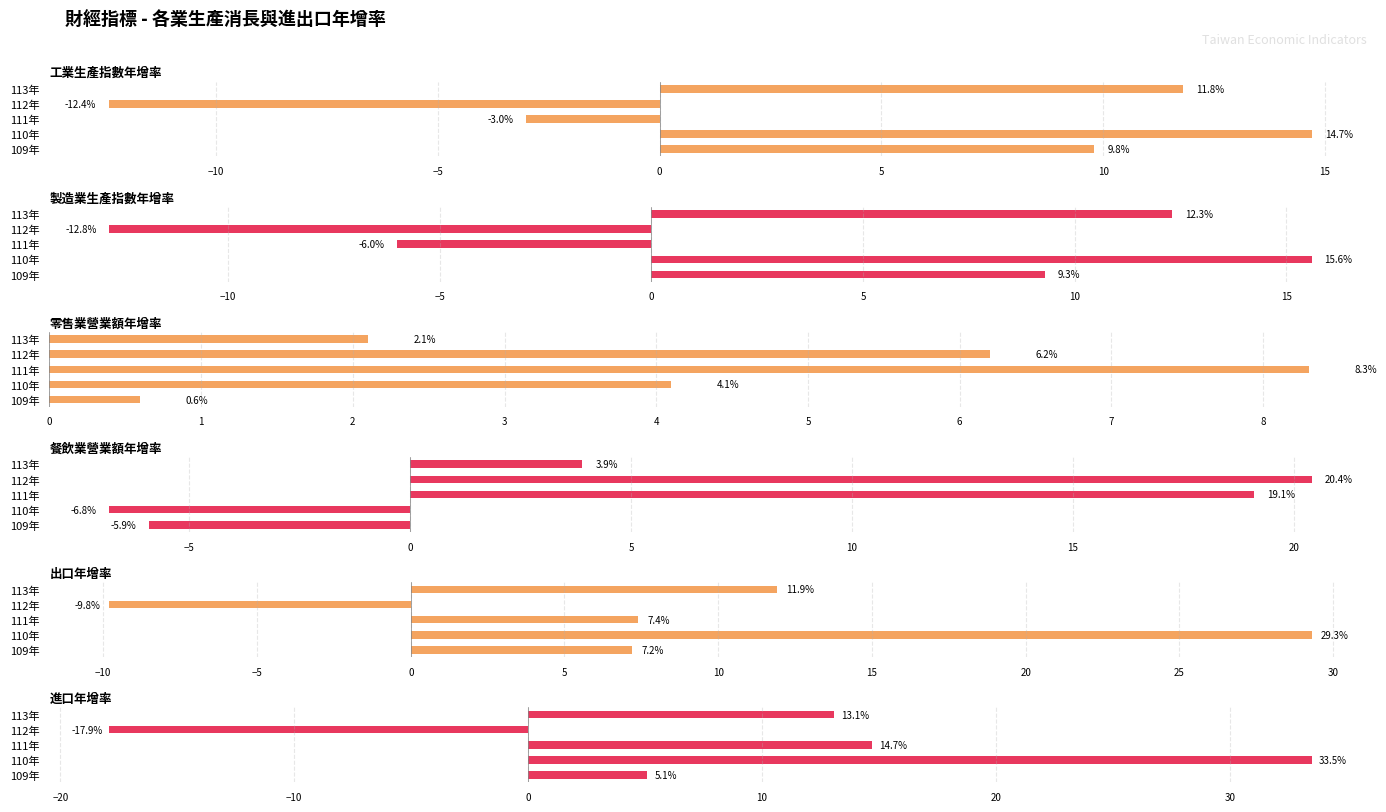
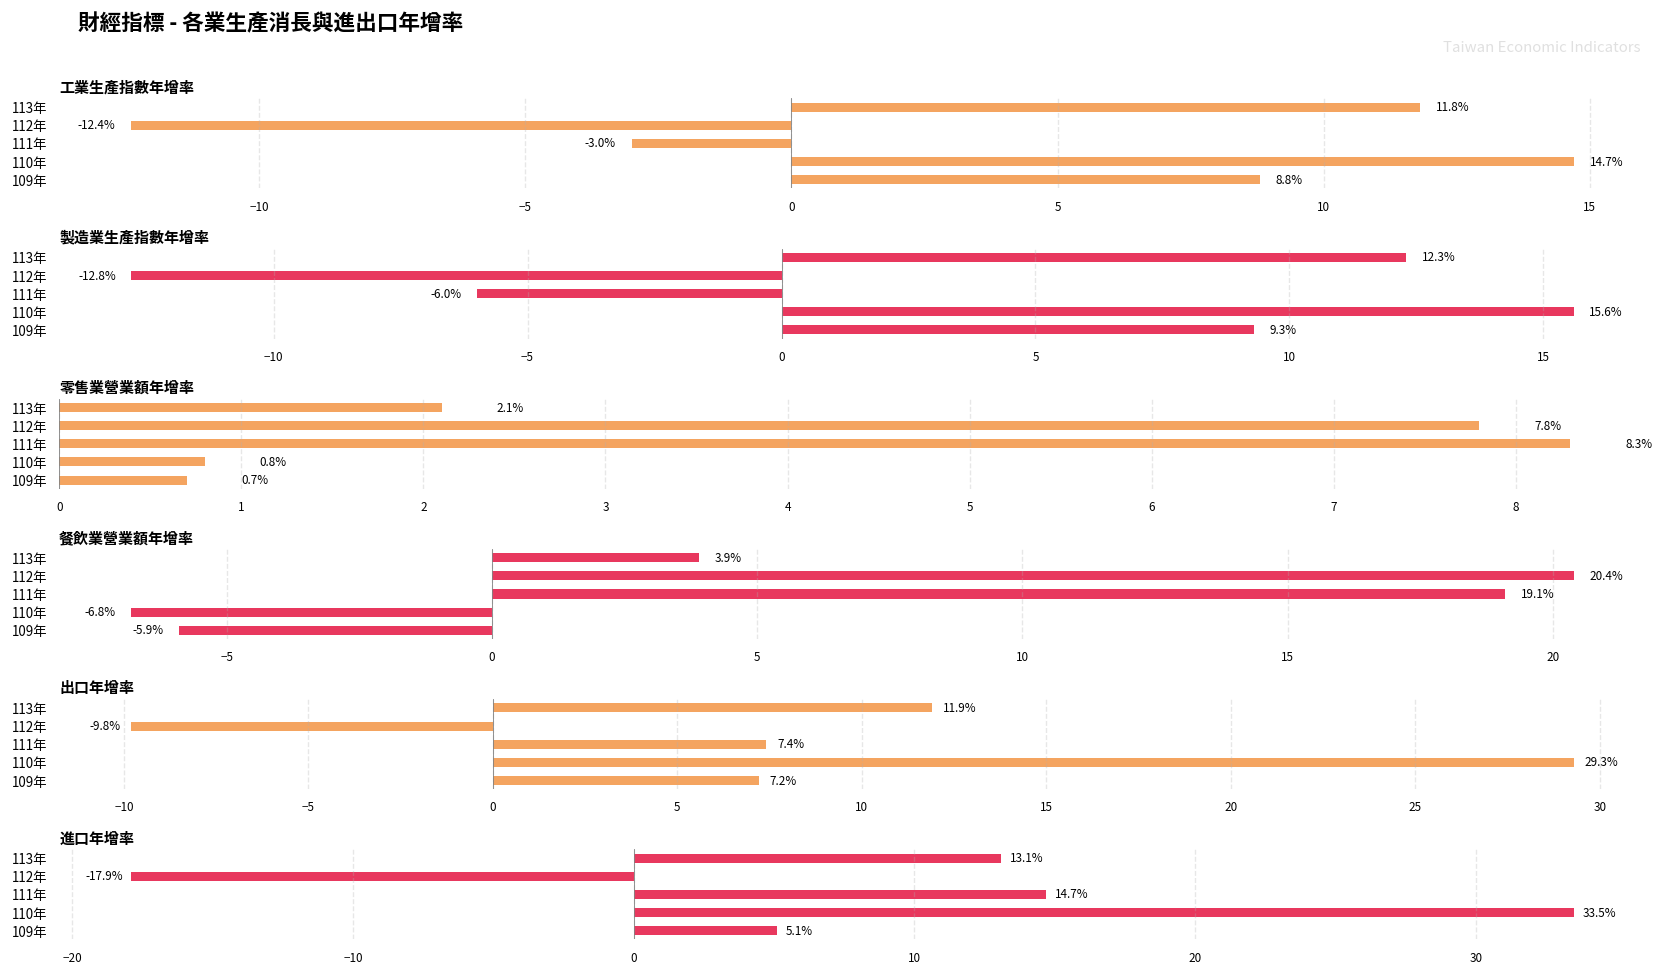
工業生產指數年增率, 109年: 9.8% -> 8.8%
零售業營業額年增率, 112年: 6.2% -> 7.8%
零售業營業額年增率, 110年: 4.1% -> 0.8%
零售業營業額年增率, 109年: 0.6% -> 0.7%
